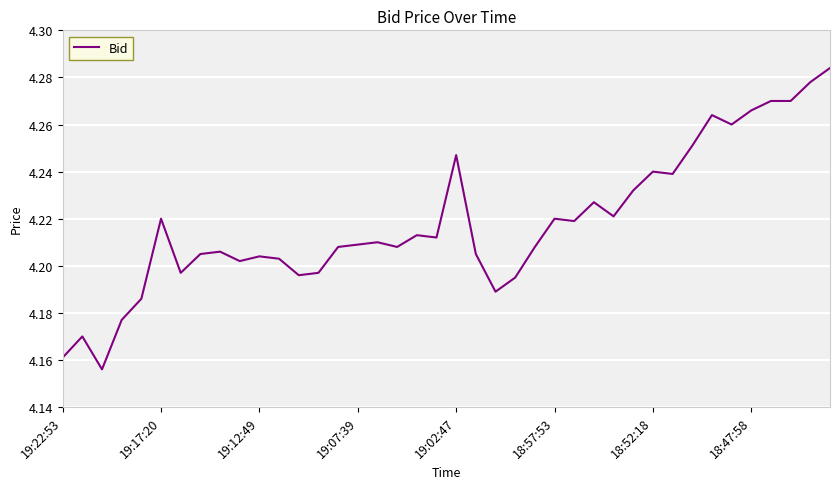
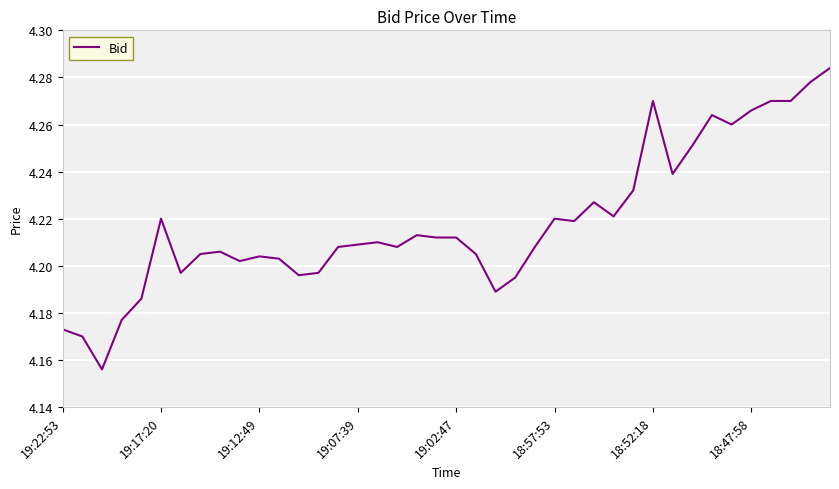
19:22:53: 4.161 -> 4.173
19:02:47: 4.247 -> 4.212
18:52:18: 4.24 -> 4.27
